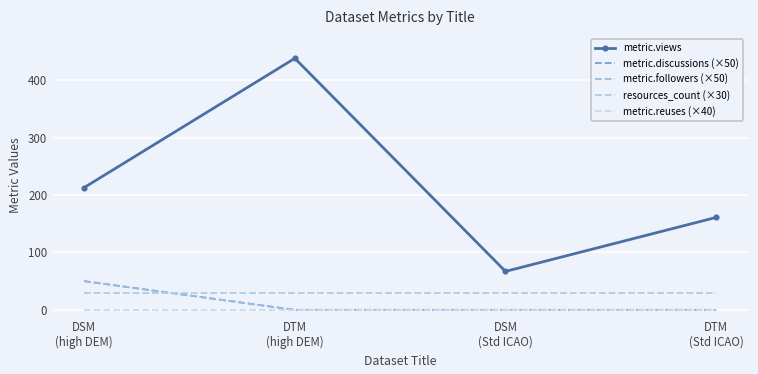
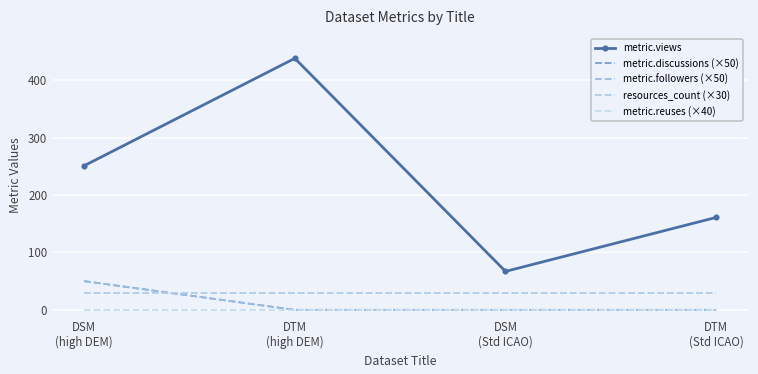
metric.views, DSM (high DEM): 210 -> 250
